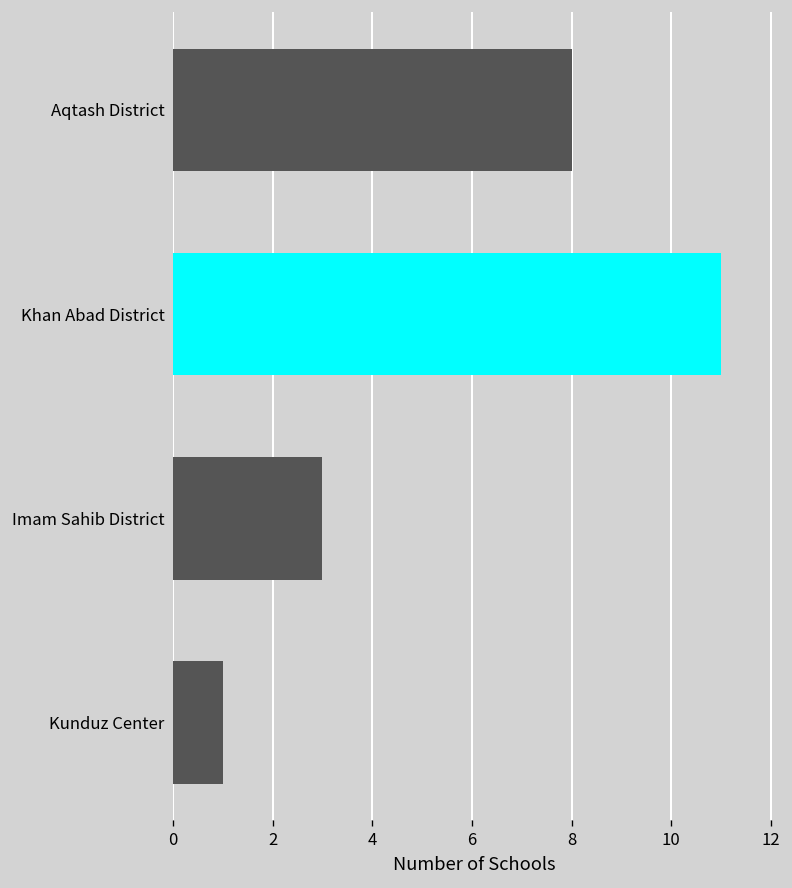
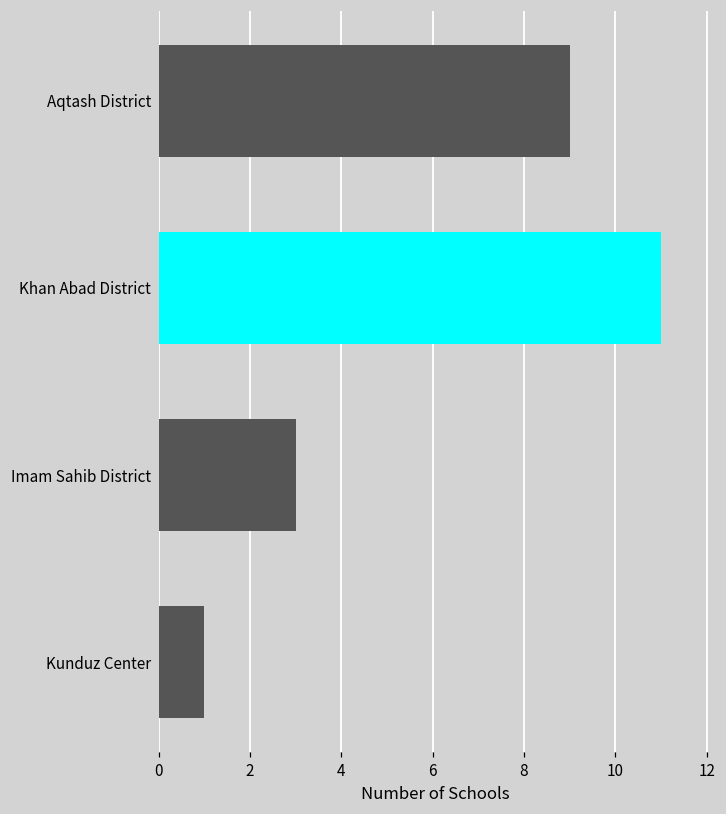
Aqtash District: 8 -> 9
